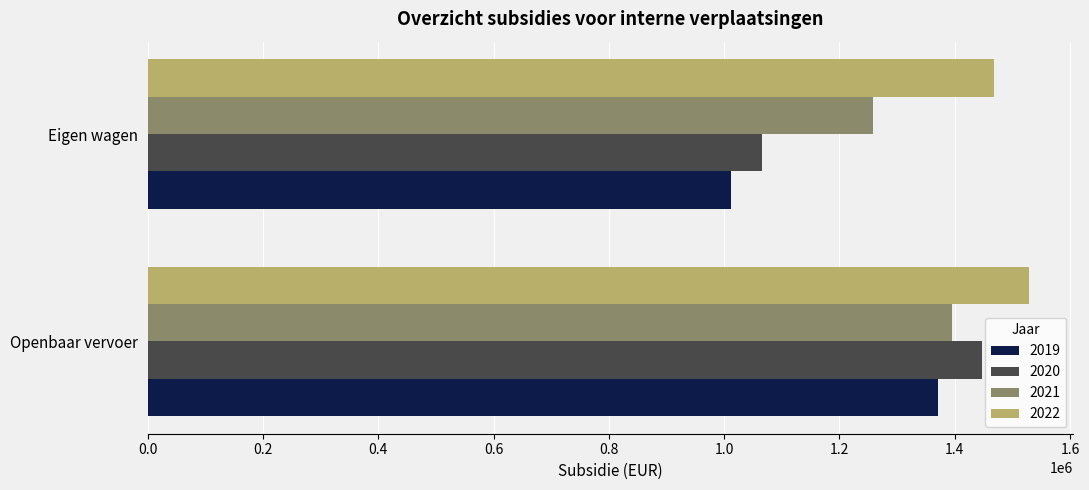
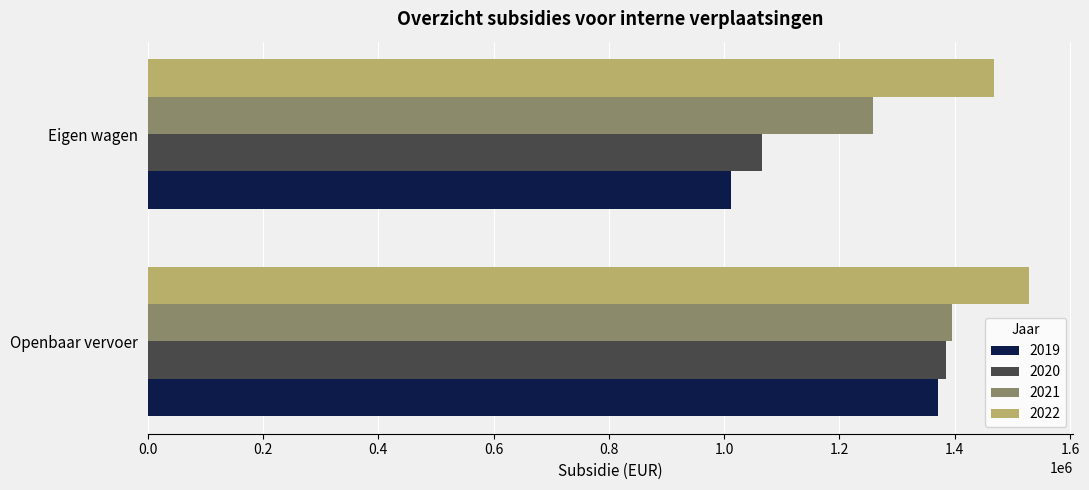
2020, Openbaar vervoer: 1450000 -> 1390000
